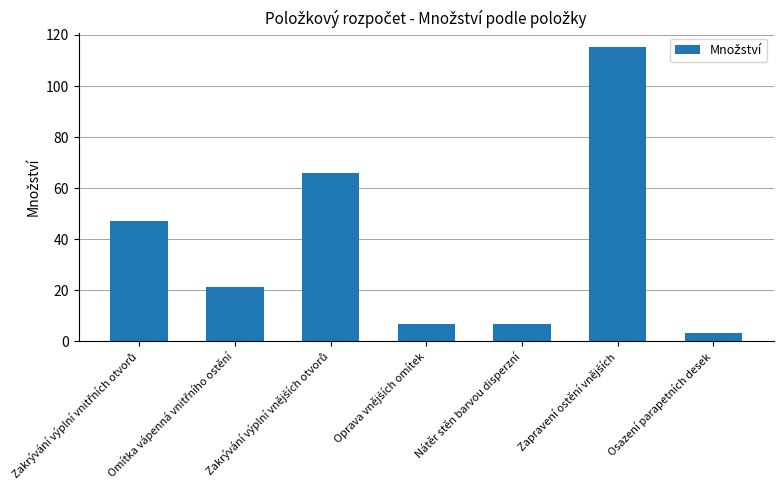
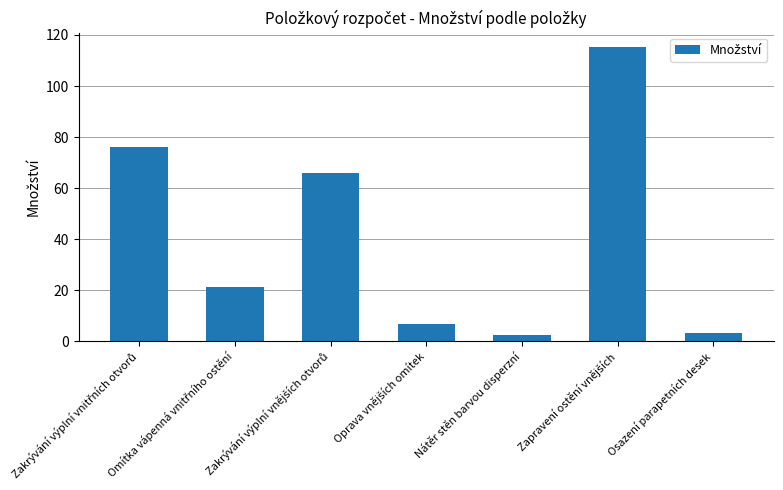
Zakrývání výplní vnitřních otvorů: 47 -> 76
Nátěr stěn barvou disperzní: 7 -> 2
